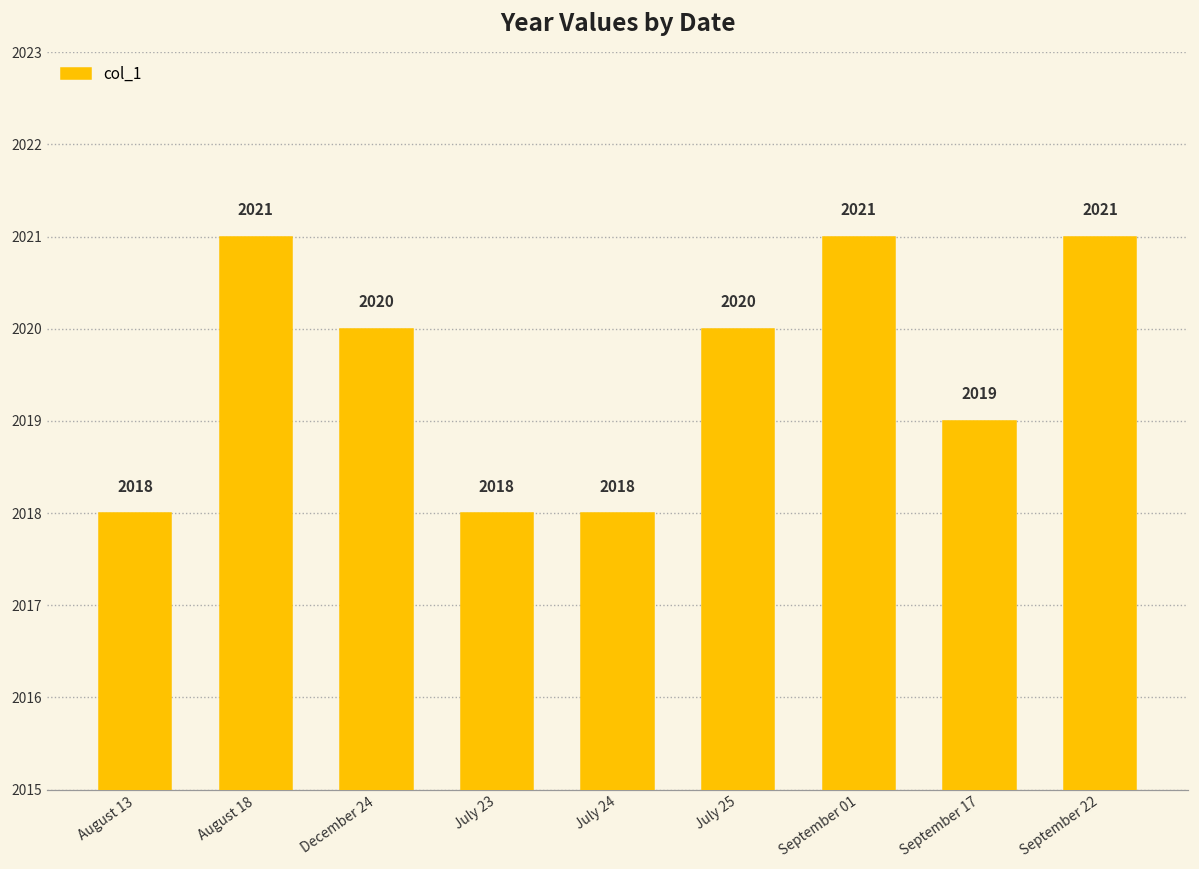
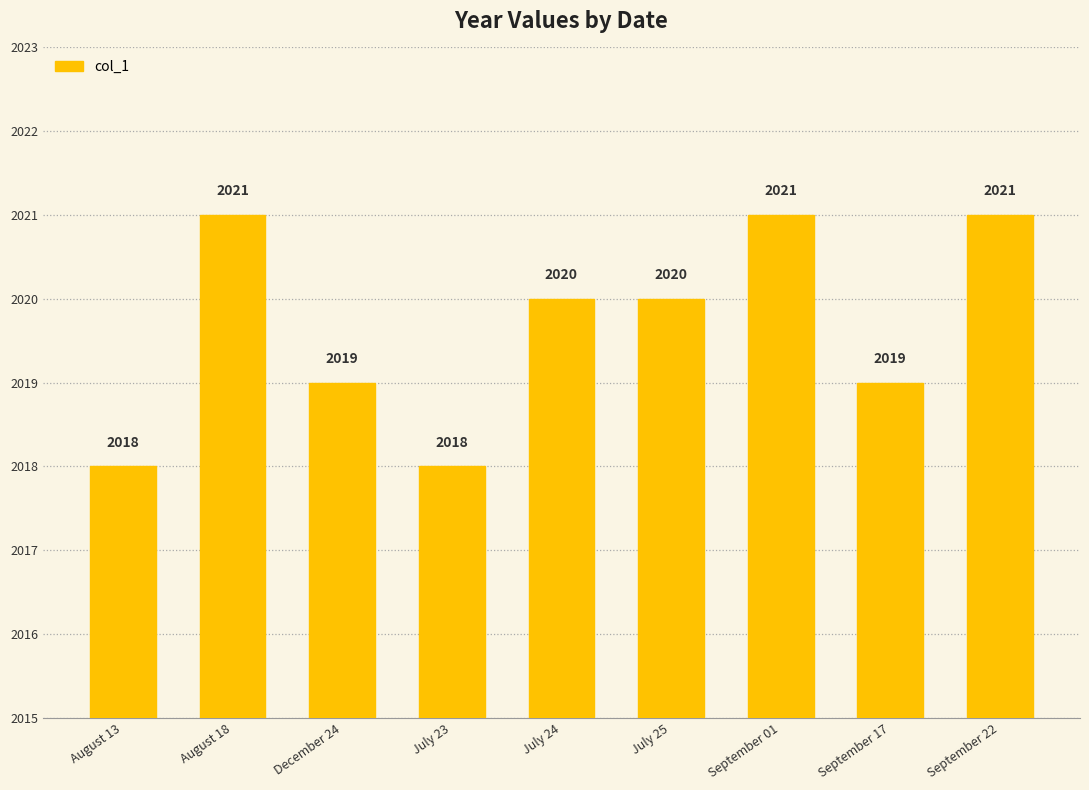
December 24: 2020 -> 2019
July 24: 2018 -> 2020
